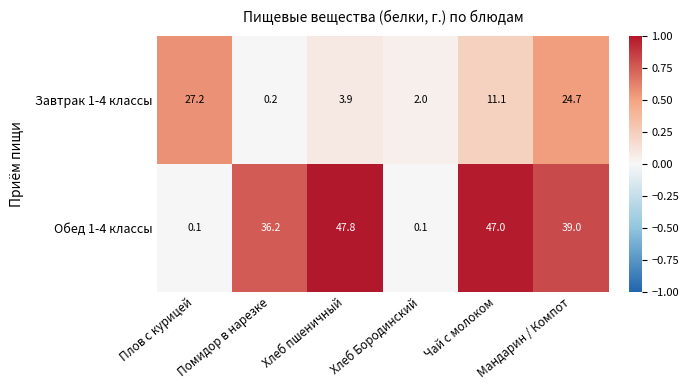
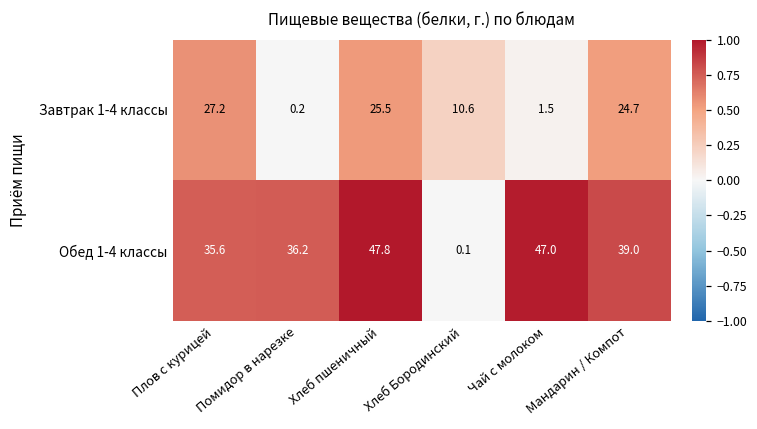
Завтрак 1-4 классы, Хлеб пшеничный: 3.9 -> 25.5
Завтрак 1-4 классы, Хлеб Бородинский: 2.0 -> 10.6
Завтрак 1-4 классы, Чай с молоком: 11.1 -> 1.5
Обед 1-4 классы, Плов с курицей: 0.1 -> 35.6
